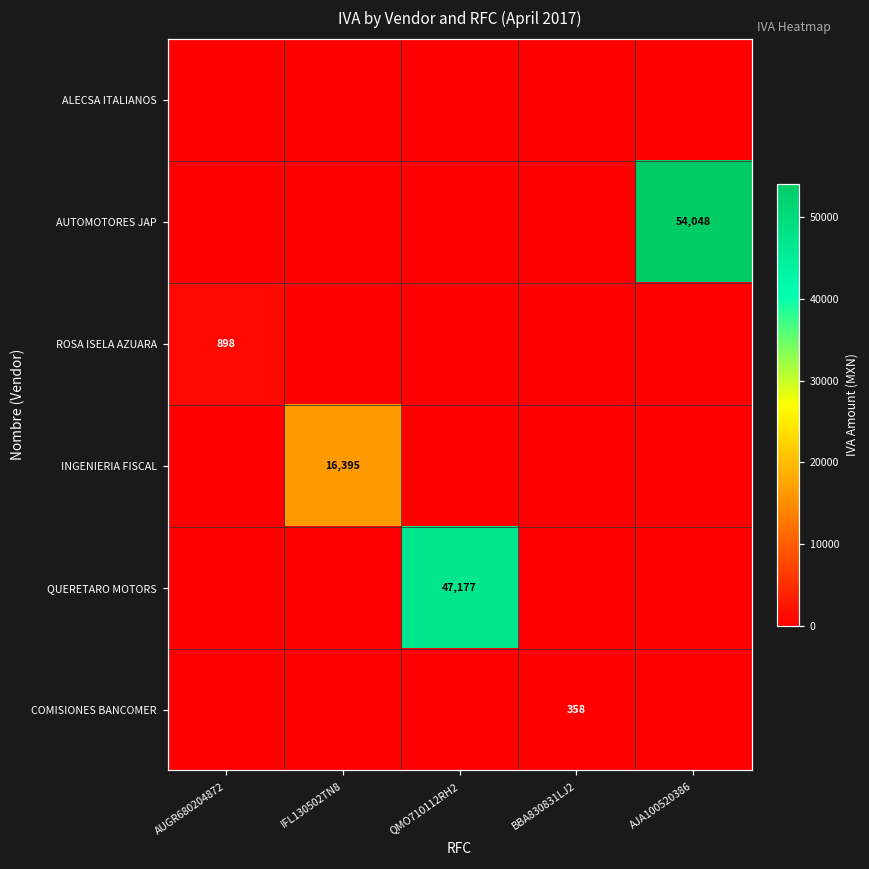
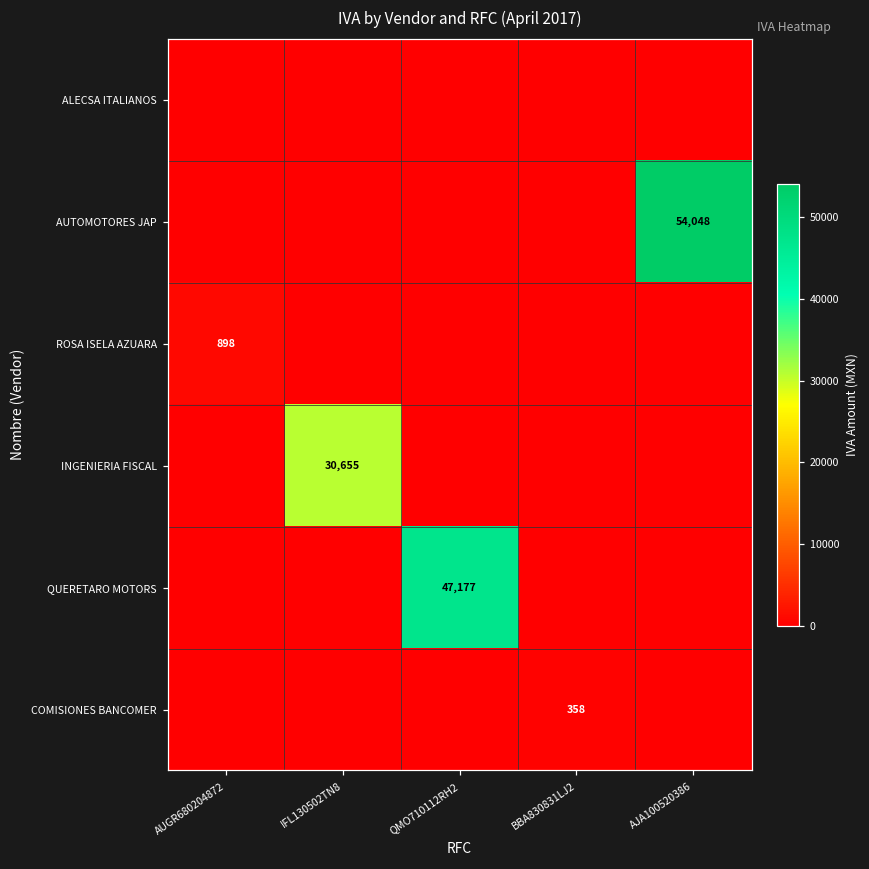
INGENIERIA FISCAL, IFL130502TN8: 16,395 -> 30,655
